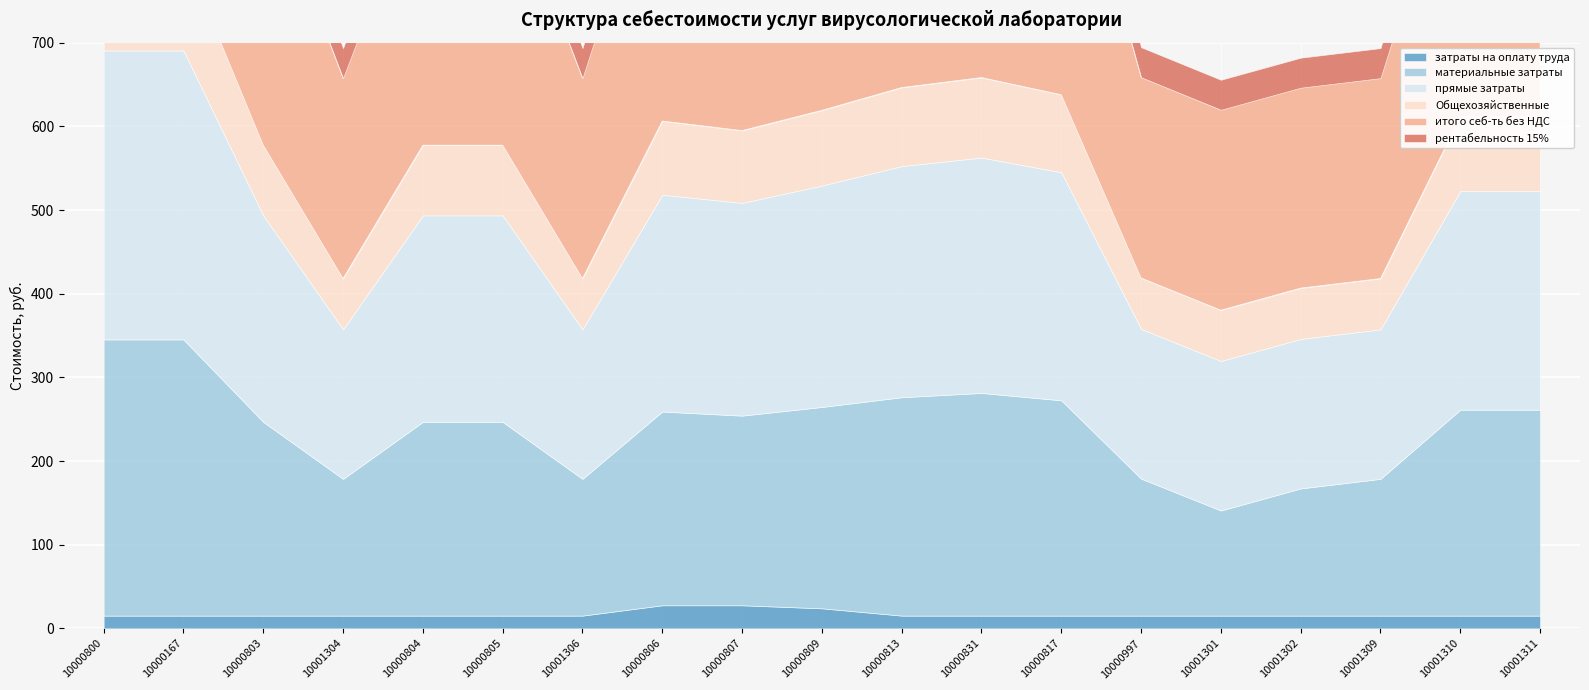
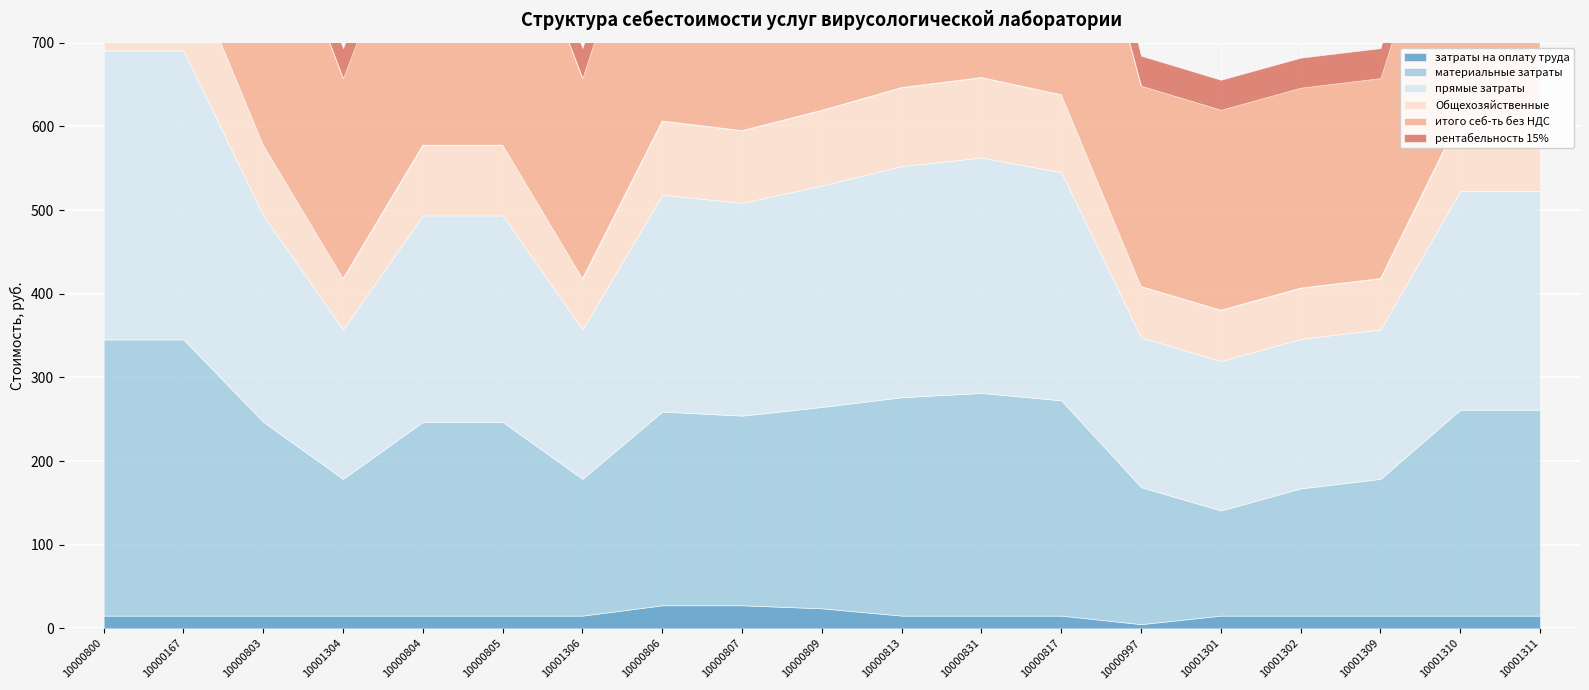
затраты на оплату труда, 10000997: 20 -> 10
